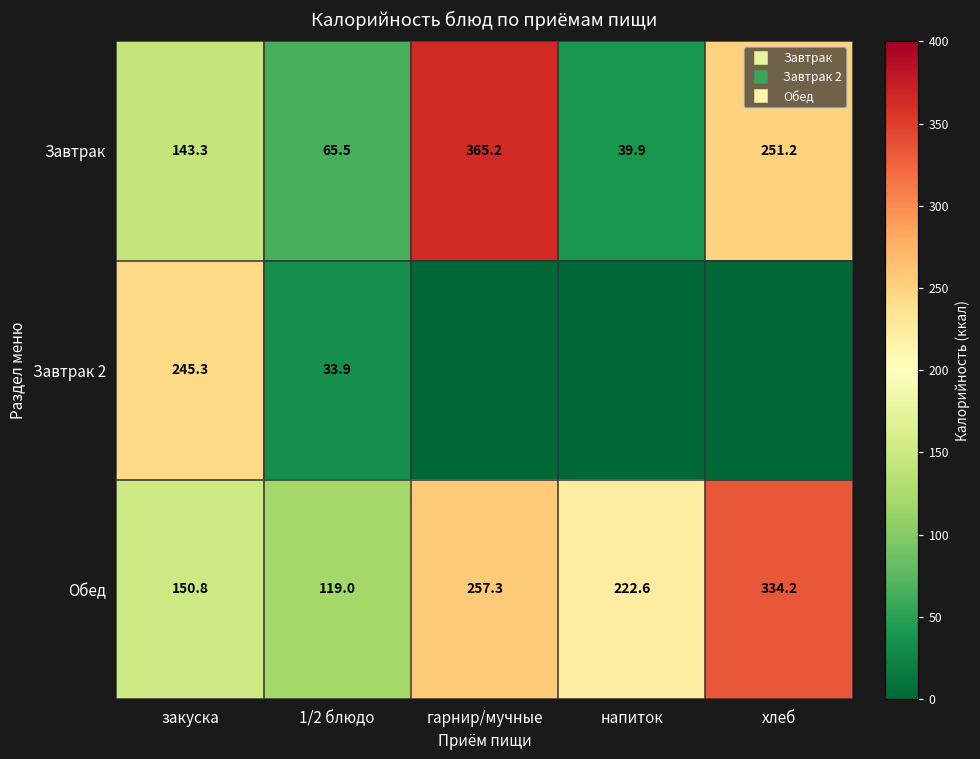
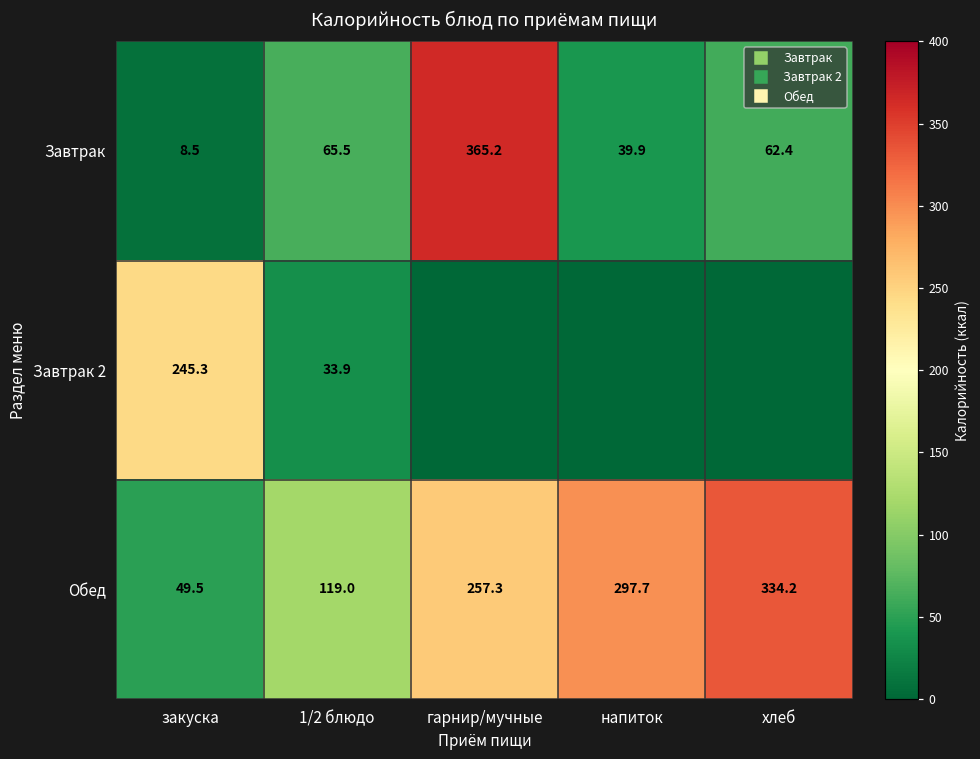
Завтрак, закуска: 143.3 -> 8.5
Завтрак, хлеб: 251.2 -> 62.4
Обед, закуска: 150.8 -> 49.5
Обед, напиток: 222.6 -> 297.7
